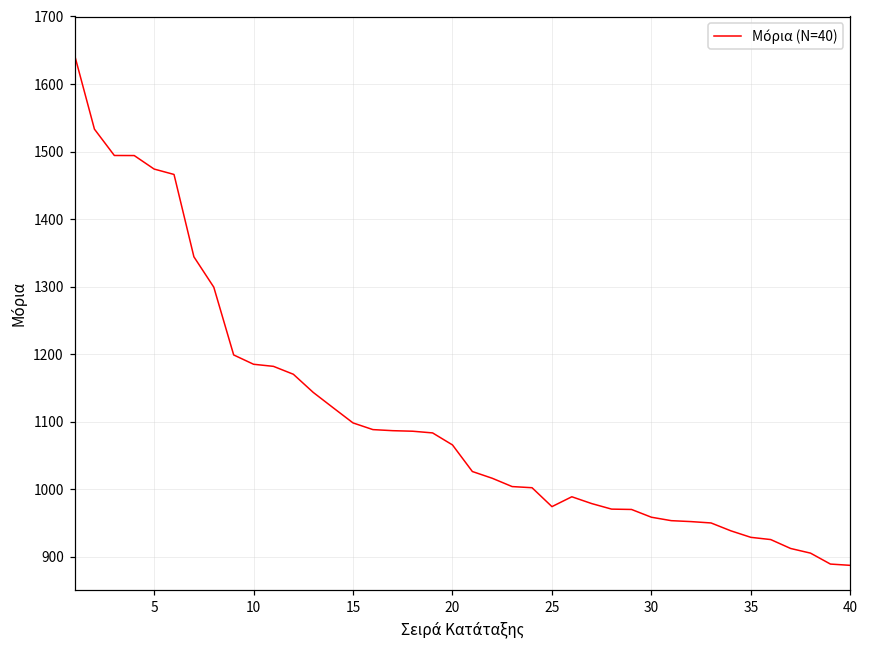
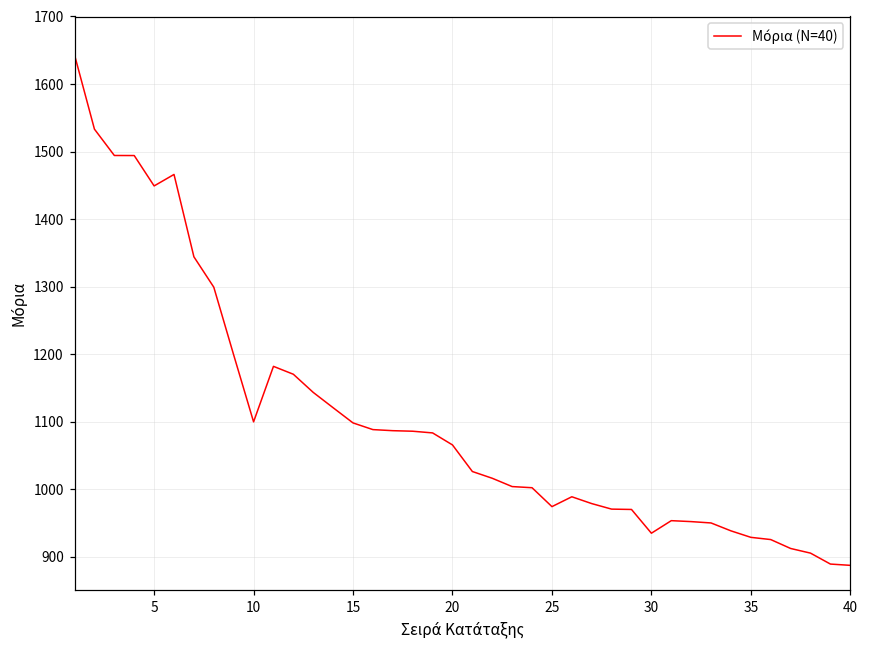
5: 1470 -> 1450
10: 1180 -> 1100
30: 960 -> 930
